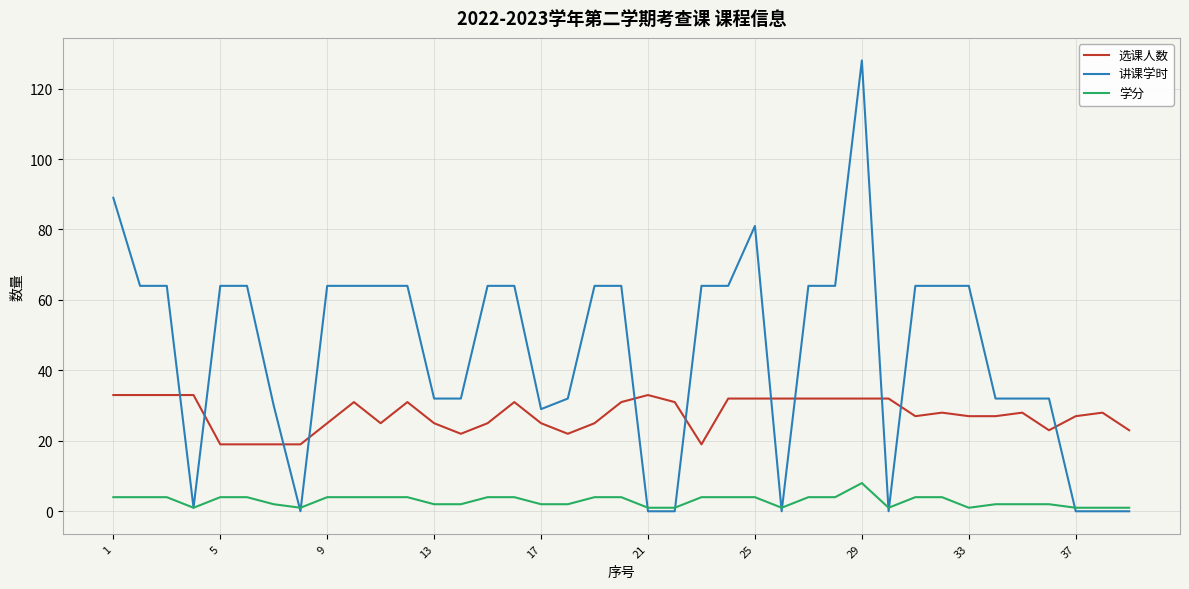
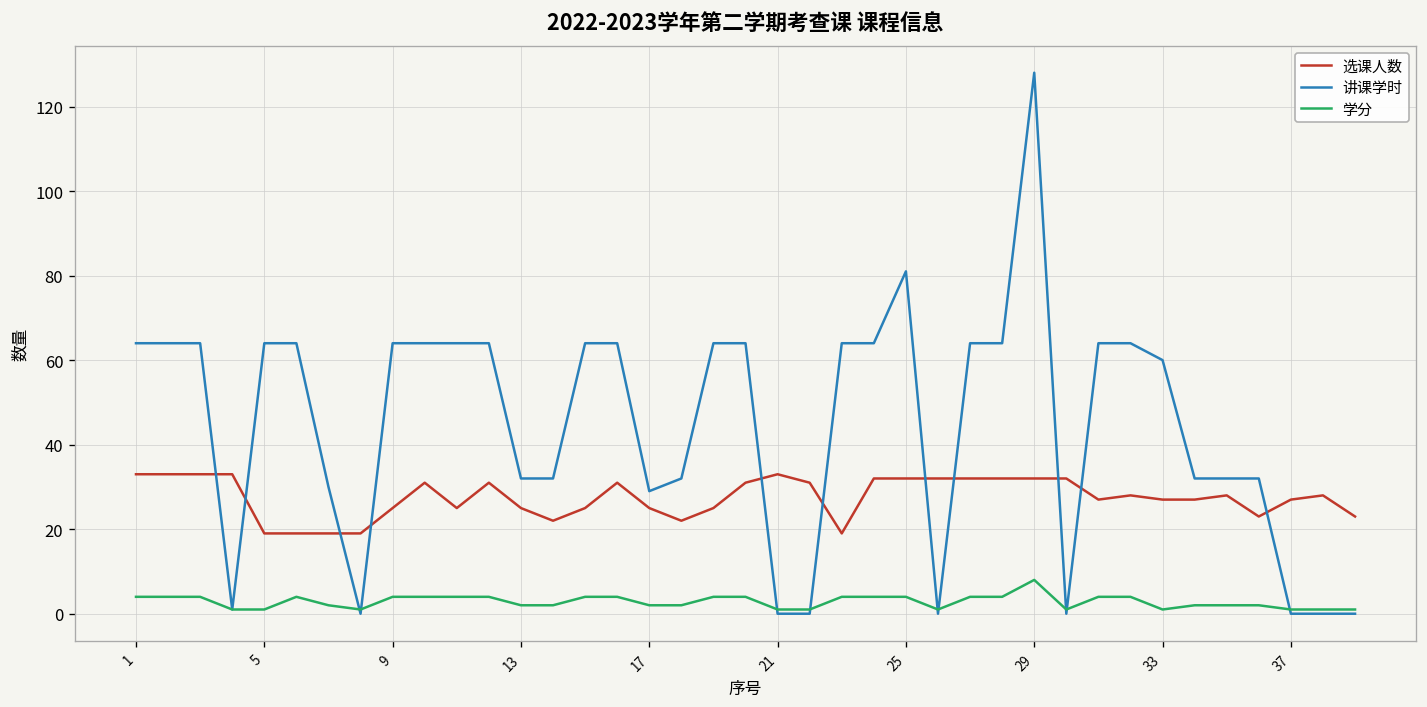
讲课学时, 1: 89 -> 64
学分, 5: 4 -> 1
讲课学时, 33: 64 -> 60
